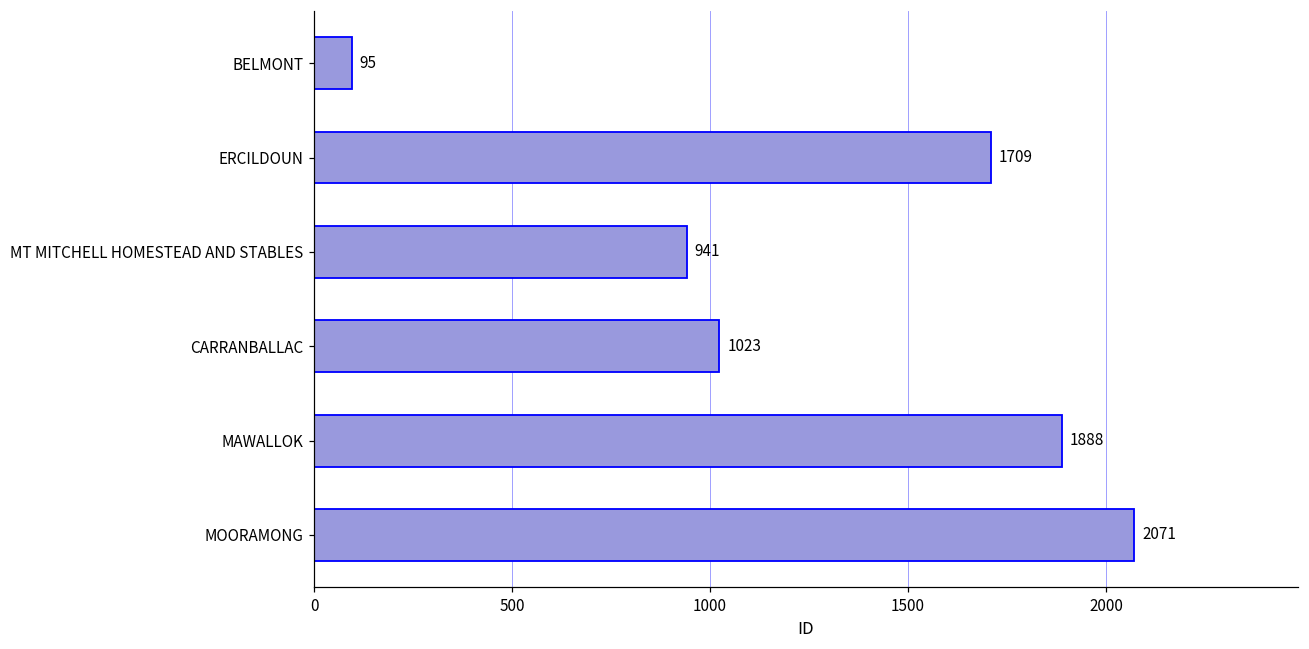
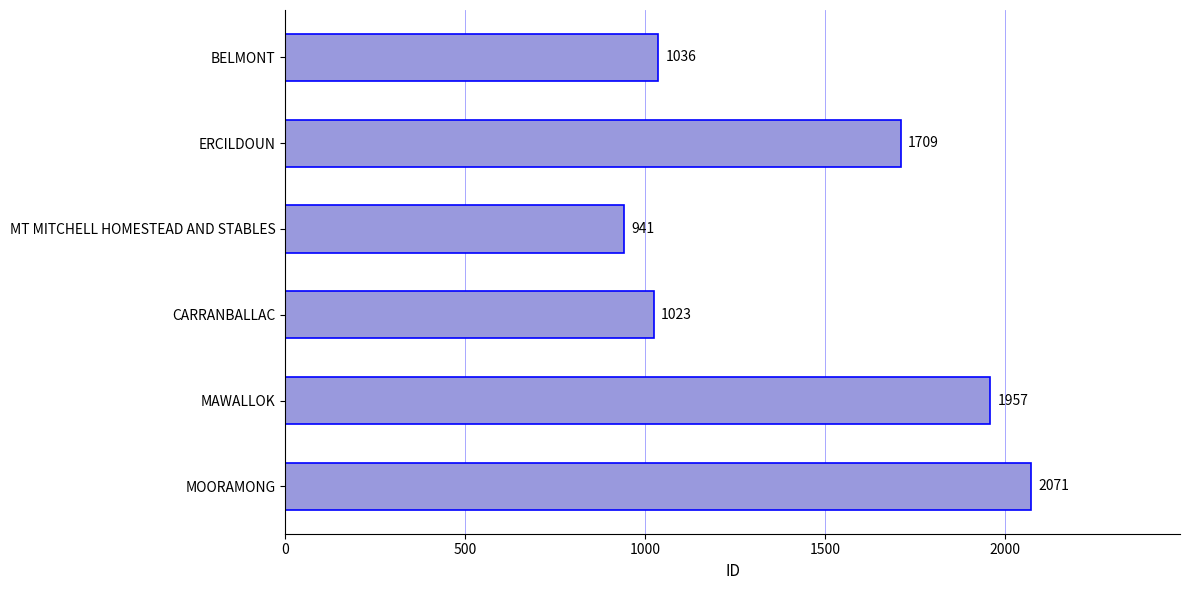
BELMONT: 95 -> 1036
MAWALLOK: 1888 -> 1957
